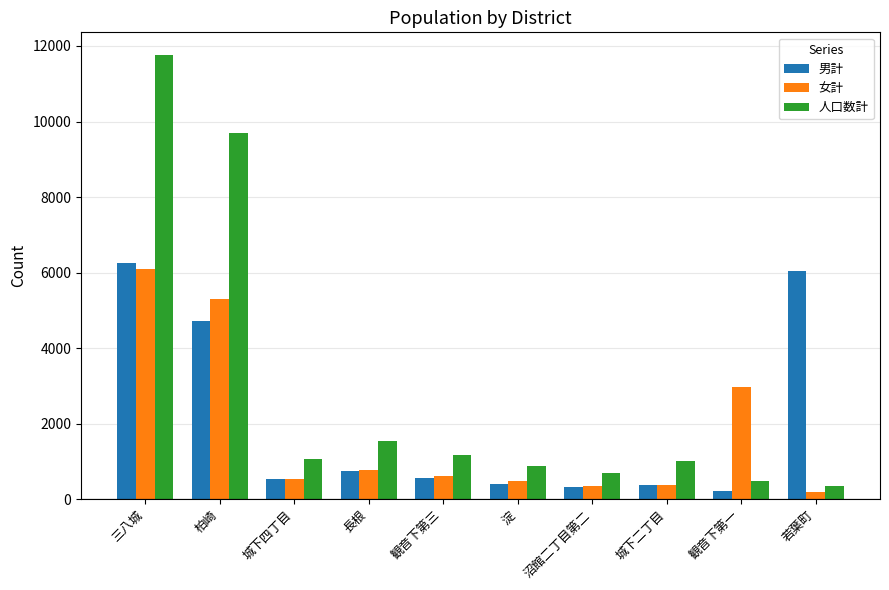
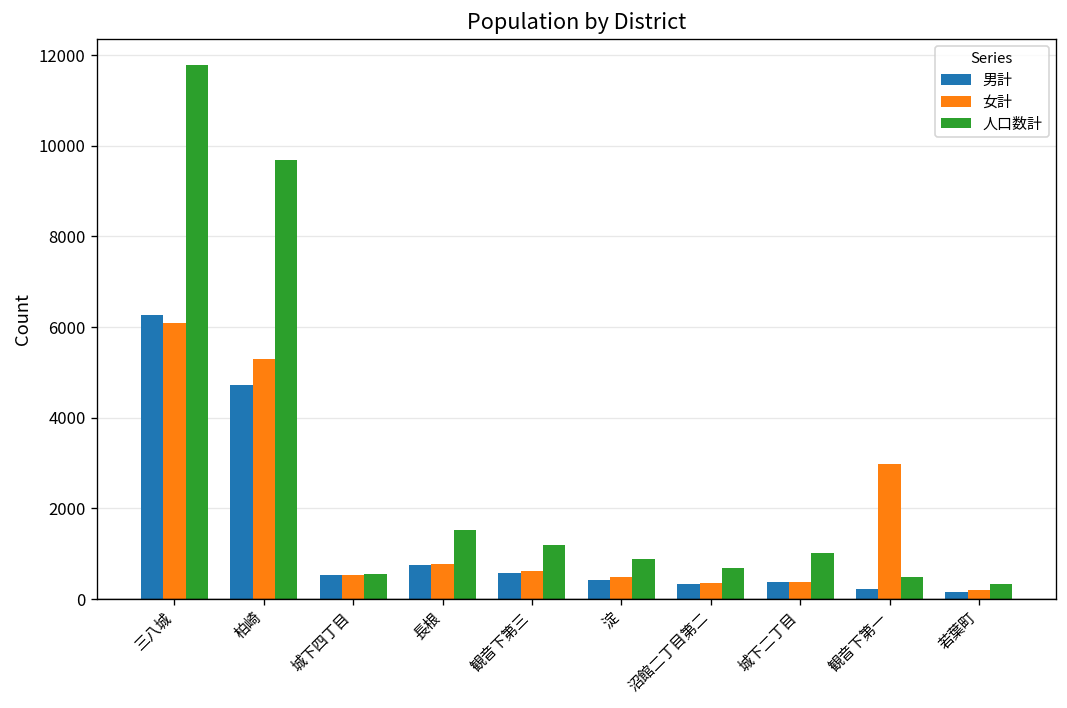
人口数計, 城下四丁目: 1100 -> 500
男計, 若葉町: 6100 -> 200
